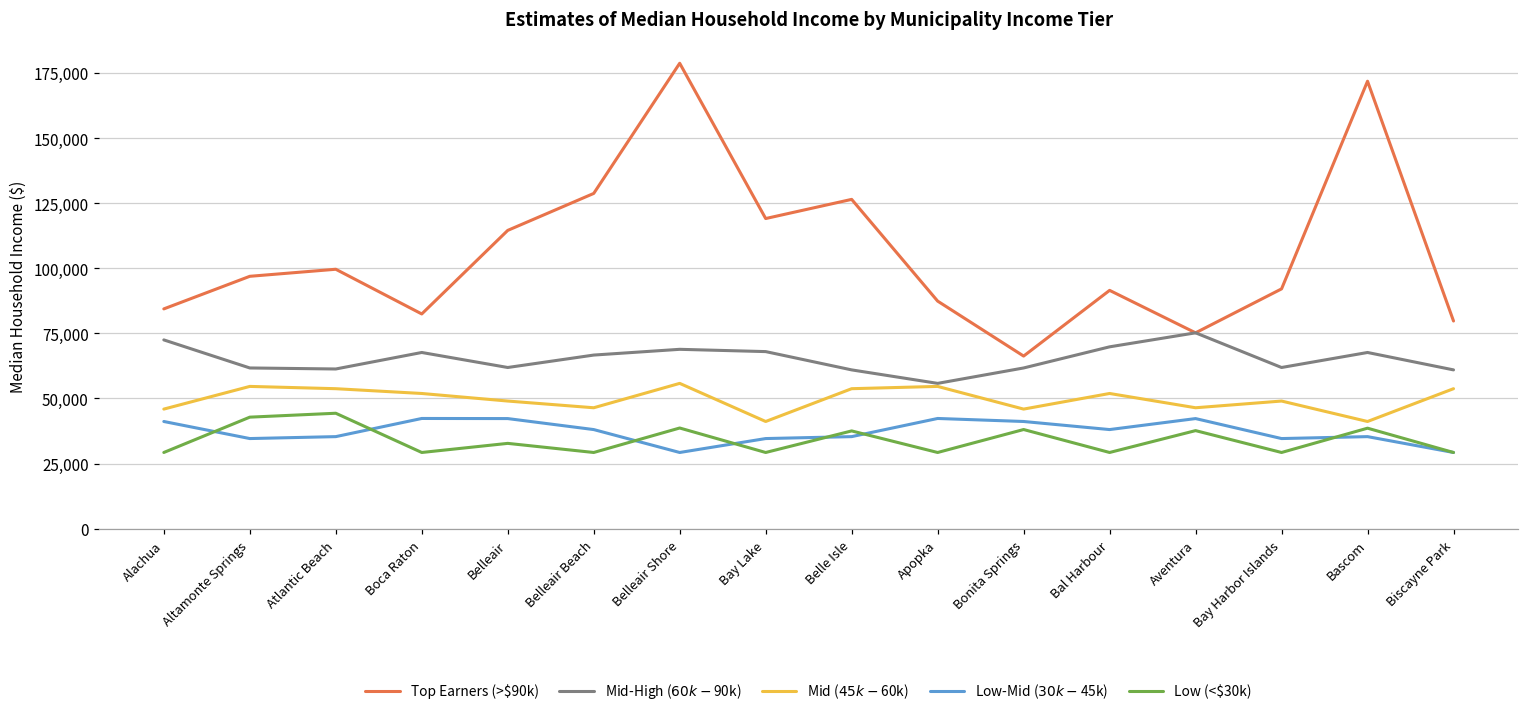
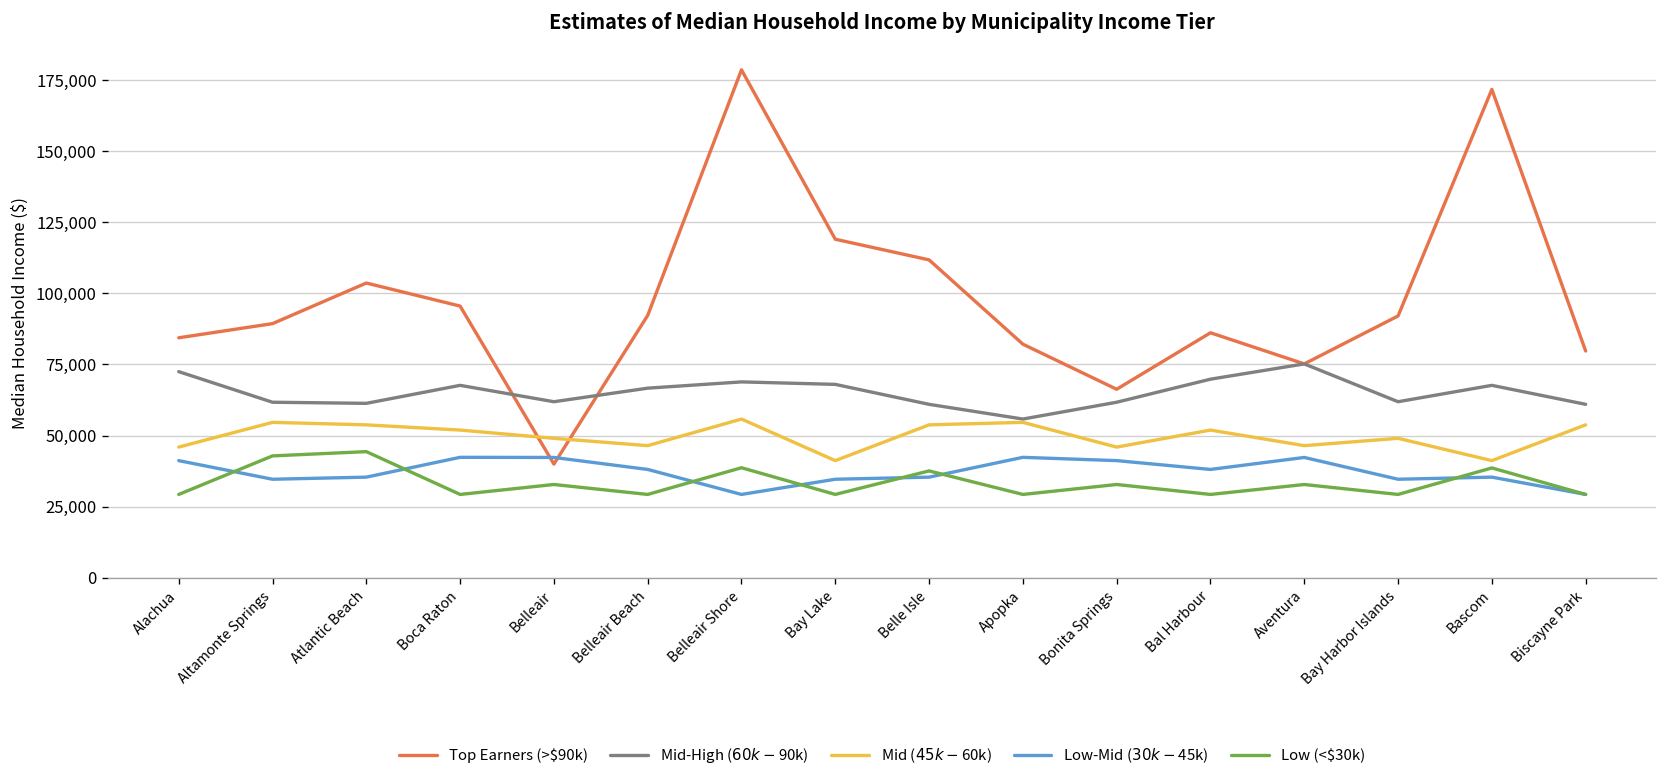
Top Earners (>$90k), Altamonte Springs: 97,000 -> 89,000
Top Earners (>$90k), Atlantic Beach: 100,000 -> 104,000
Top Earners (>$90k), Boca Raton: 82,000 -> 96,000
Top Earners (>$90k), Belleair: 115,000 -> 40,000
Top Earners (>$90k), Belleair Beach: 129,000 -> 92,000
Top Earners (>$90k), Belle Isle: 126,000 -> 112,000
Top Earners (>$90k), Apopka: 87,000 -> 82,000
Low (<$30k), Bonita Springs: 38,000 -> 33,000
Top Earners (>$90k), Bal Harbour: 92,000 -> 86,000
Low (<$30k), Aventura: 38,000 -> 33,000
